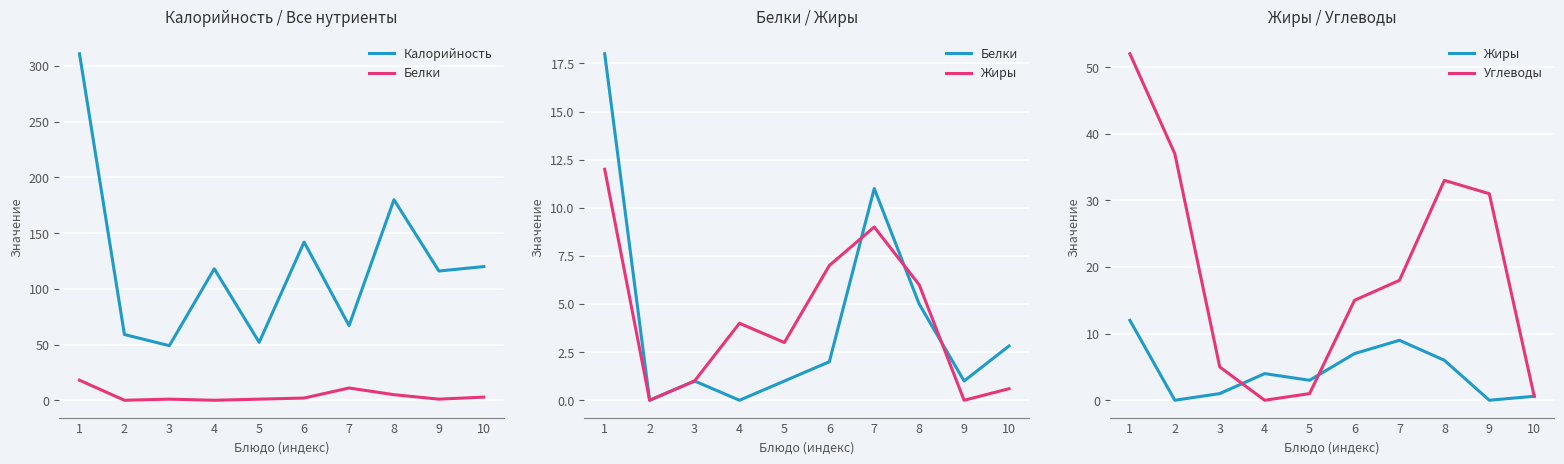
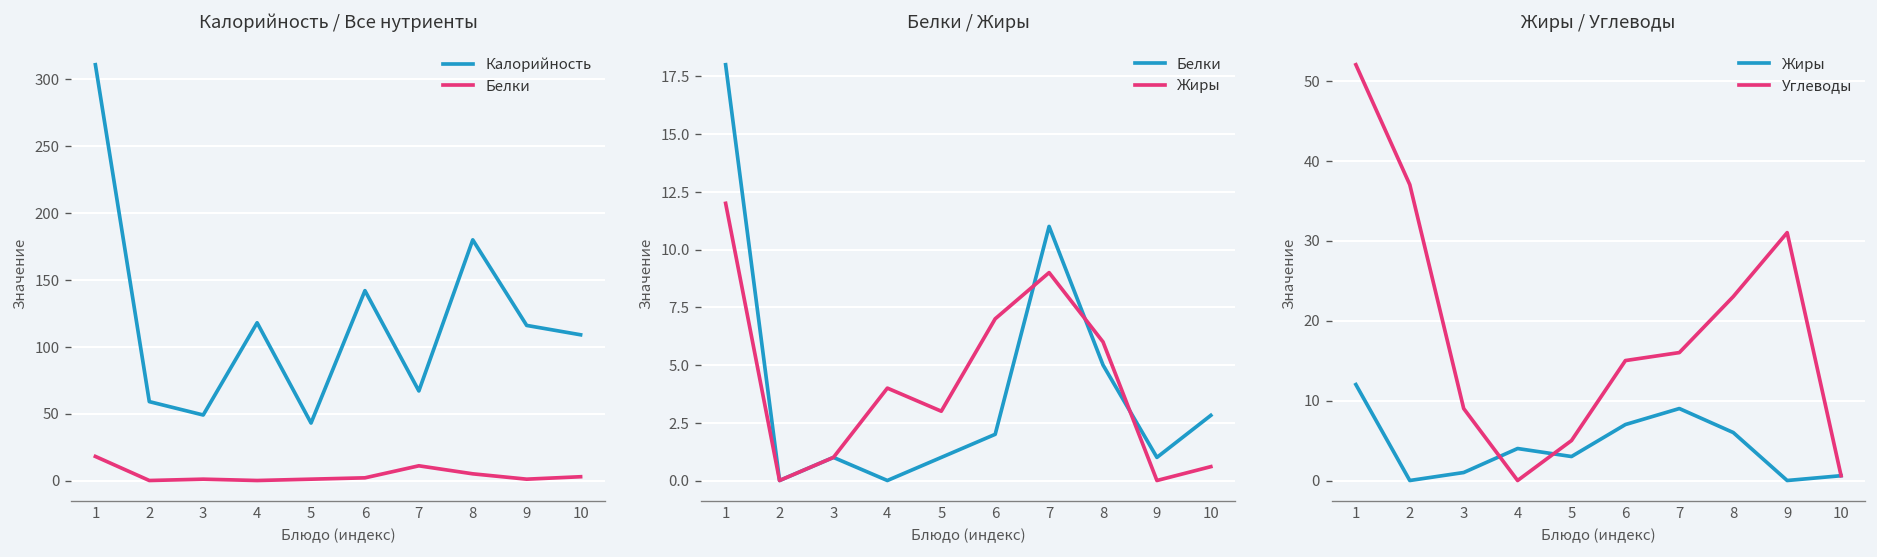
Калорийность / Все нутриенты, Калорийность, 5: 52 -> 43
Калорийность / Все нутриенты, Калорийность, 10: 120 -> 109
Жиры / Углеводы, Углеводы, 3: 5 -> 9
Жиры / Углеводы, Углеводы, 5: 1 -> 5
Жиры / Углеводы, Углеводы, 7: 18 -> 16
Жиры / Углеводы, Углеводы, 8: 33 -> 23
